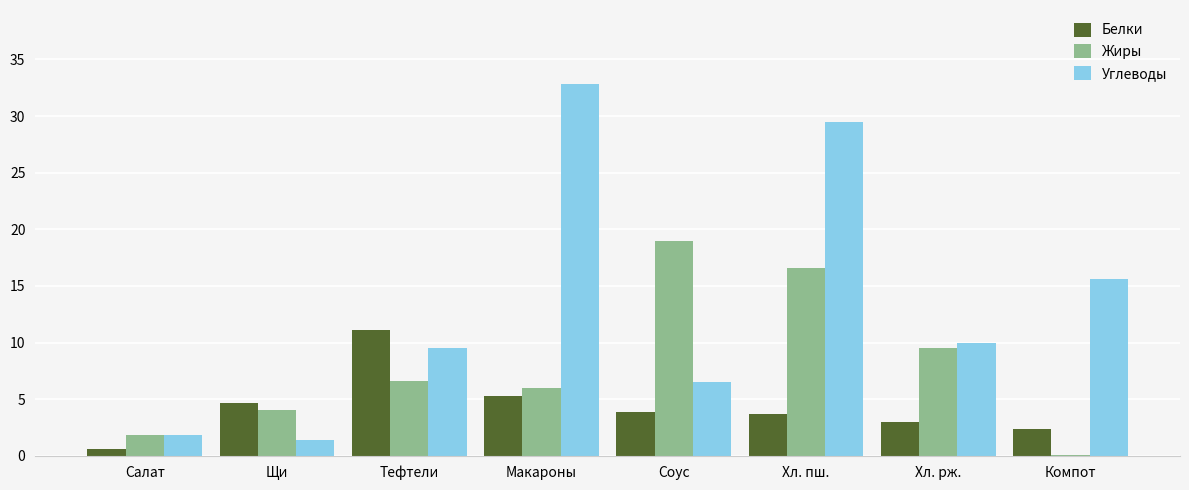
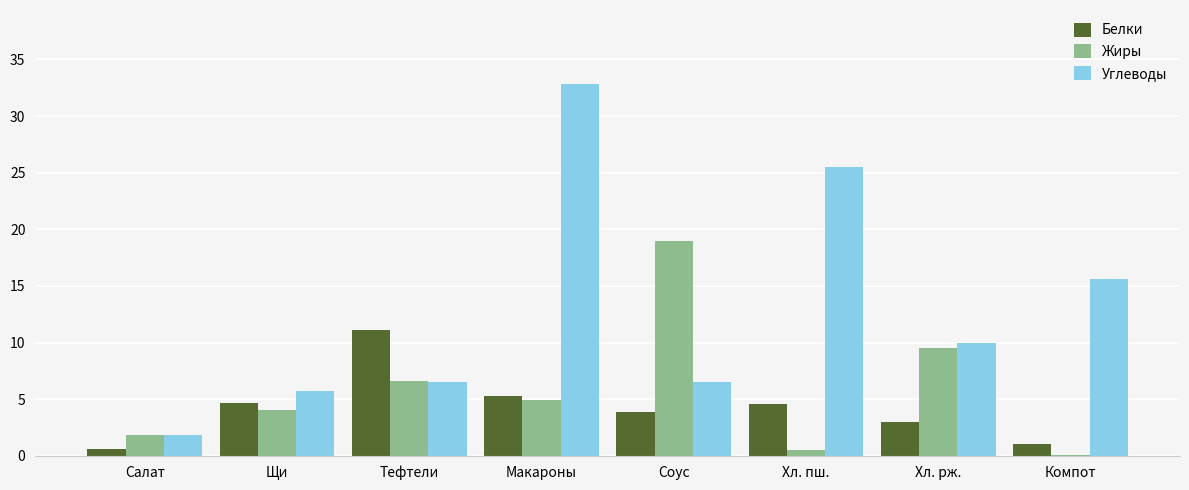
Углеводы, Щи: 1.4 -> 5.7
Углеводы, Тефтели: 9.5 -> 6.5
Жиры, Макароны: 6.0 -> 4.9
Белки, Хл. пш.: 3.7 -> 4.6
Жиры, Хл. пш.: 16.6 -> 0.5
Углеводы, Хл. пш.: 29.5 -> 25.5
Белки, Компот: 2.4 -> 1.0
